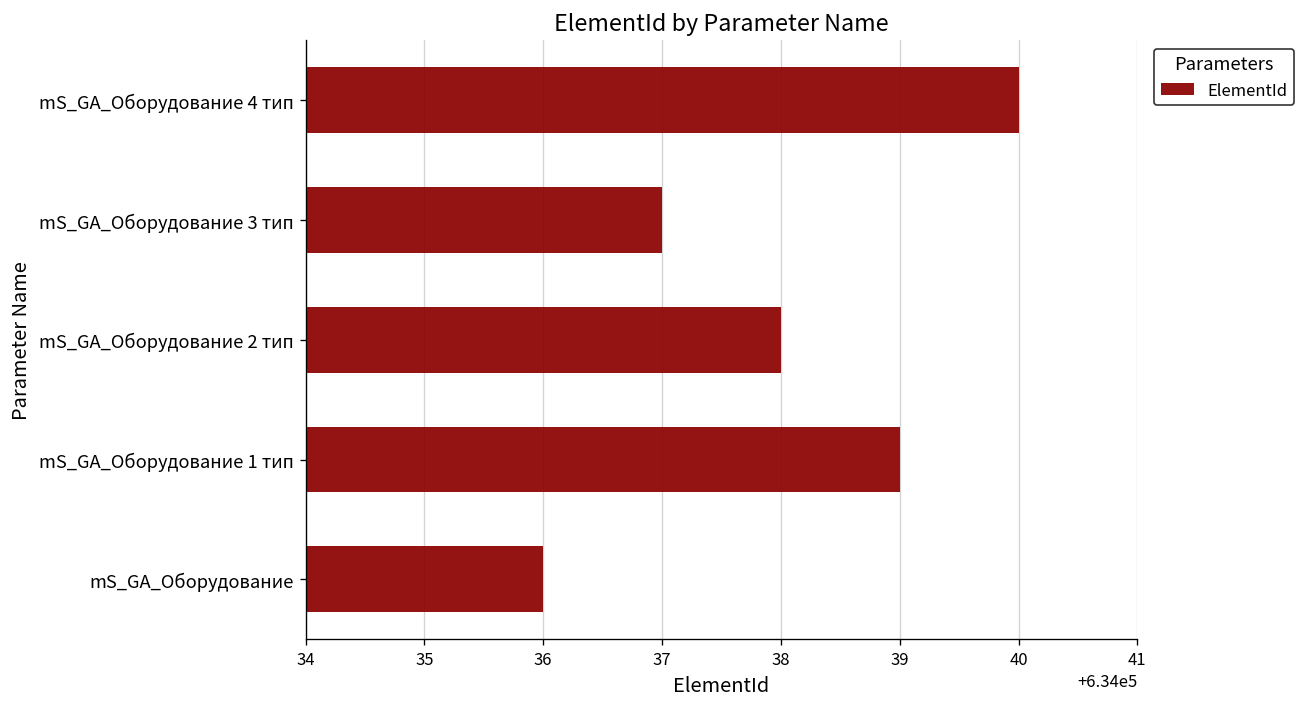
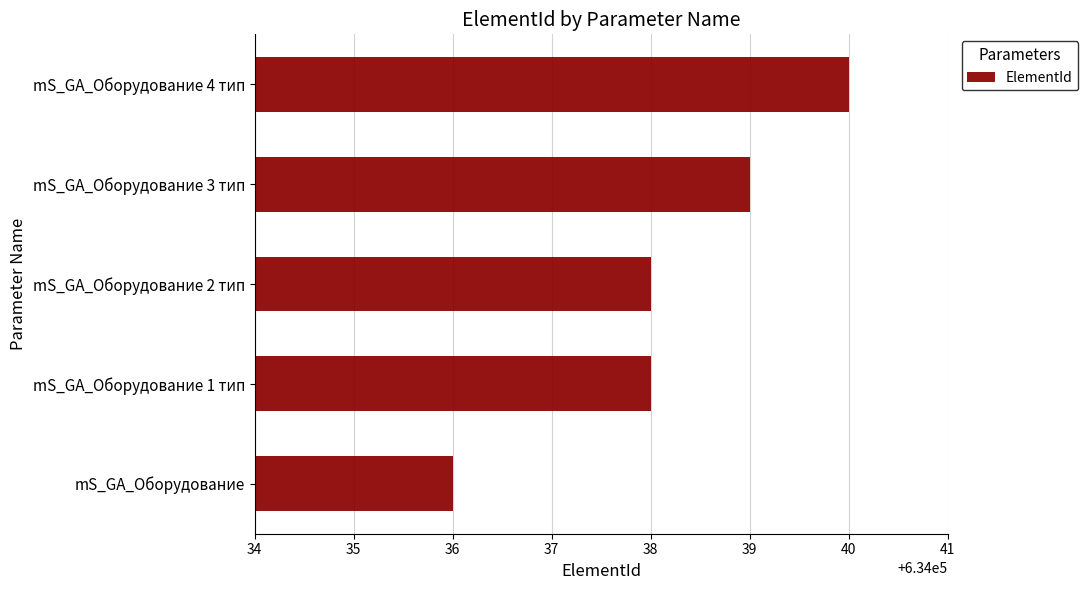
mS_GA_Оборудование 3 тип: 634037 -> 634039
mS_GA_Оборудование 1 тип: 634039 -> 634038
